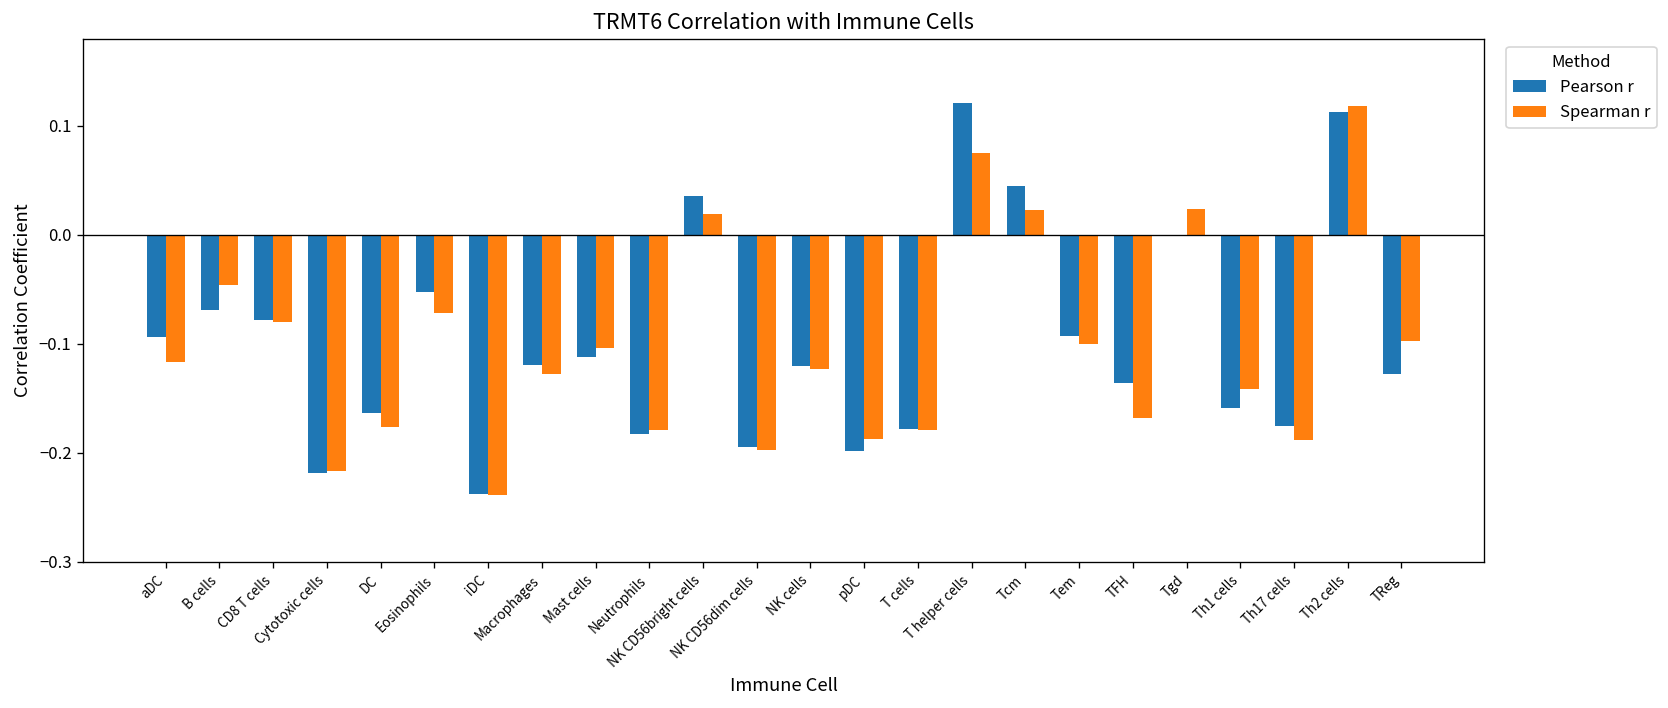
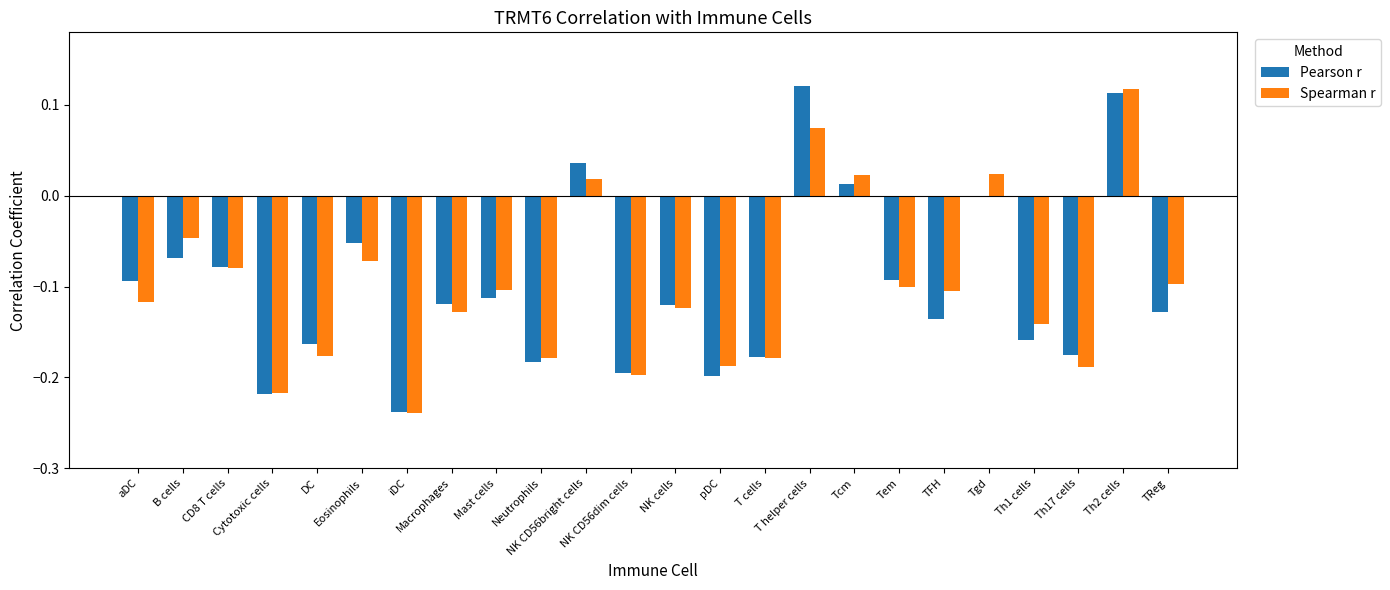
Pearson r, Tcm: 0.05 -> 0.01
Spearman r, TFH: -0.17 -> -0.11
